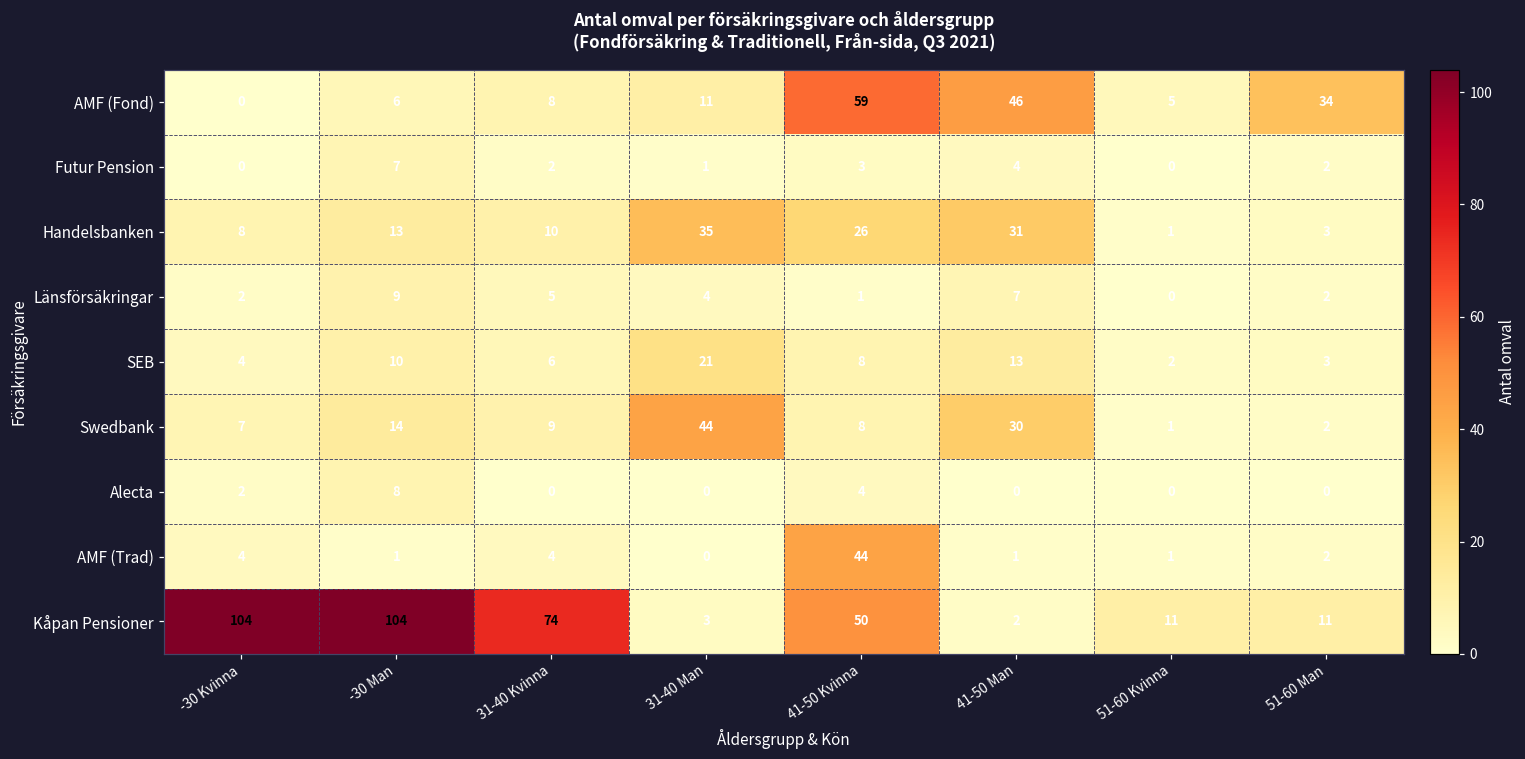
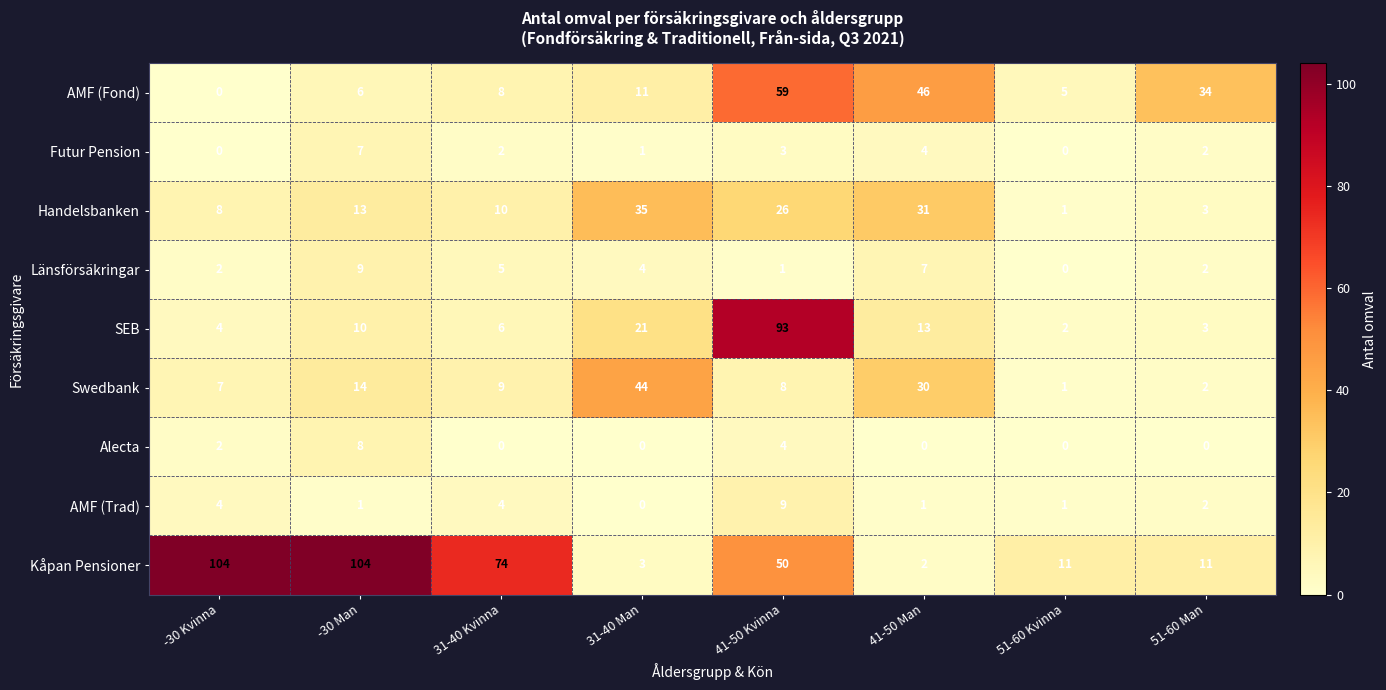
SEB, 41-50 Kvinna: 8 -> 93
AMF (Trad), 41-50 Kvinna: 44 -> 9
